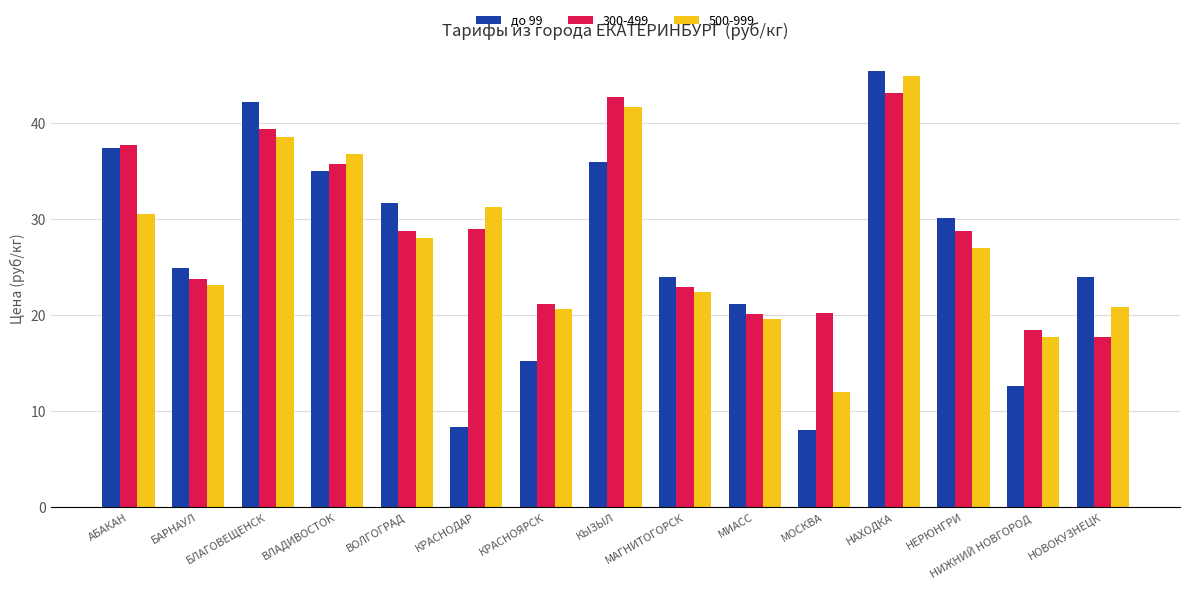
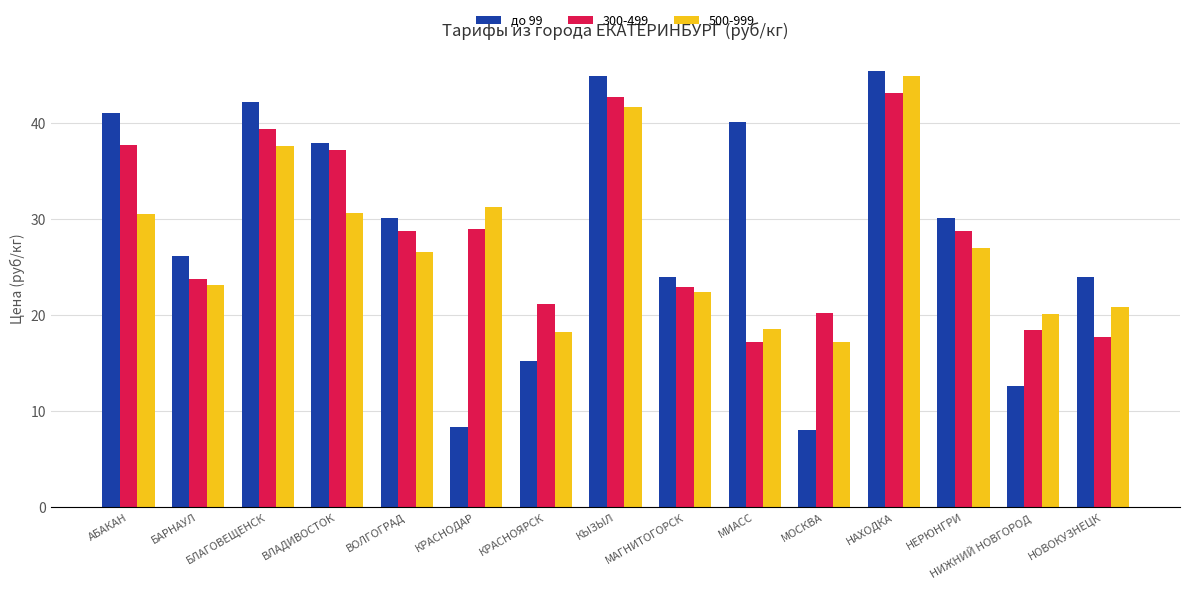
до 99, АБАКАН: 37 -> 41
до 99, БАРНАУЛ: 25 -> 26
500-999, БЛАГОВЕЩЕНСК: 39 -> 38
до 99, ВЛАДИВОСТОК: 35 -> 38
300-499, ВЛАДИВОСТОК: 36 -> 37
500-999, ВЛАДИВОСТОК: 37 -> 31
до 99, ВОЛГОГРАД: 32 -> 30
500-999, ВОЛГОГРАД: 28 -> 27
500-999, КРАСНОЯРСК: 21 -> 18
до 99, КЫЗЫЛ: 36 -> 45
до 99, МИАСС: 21 -> 40
300-499, МИАСС: 20 -> 17
500-999, МИАСС: 20 -> 19
500-999, МОСКВА: 12 -> 17
500-999, НИЖНИЙ НОВГОРОД: 18 -> 20
